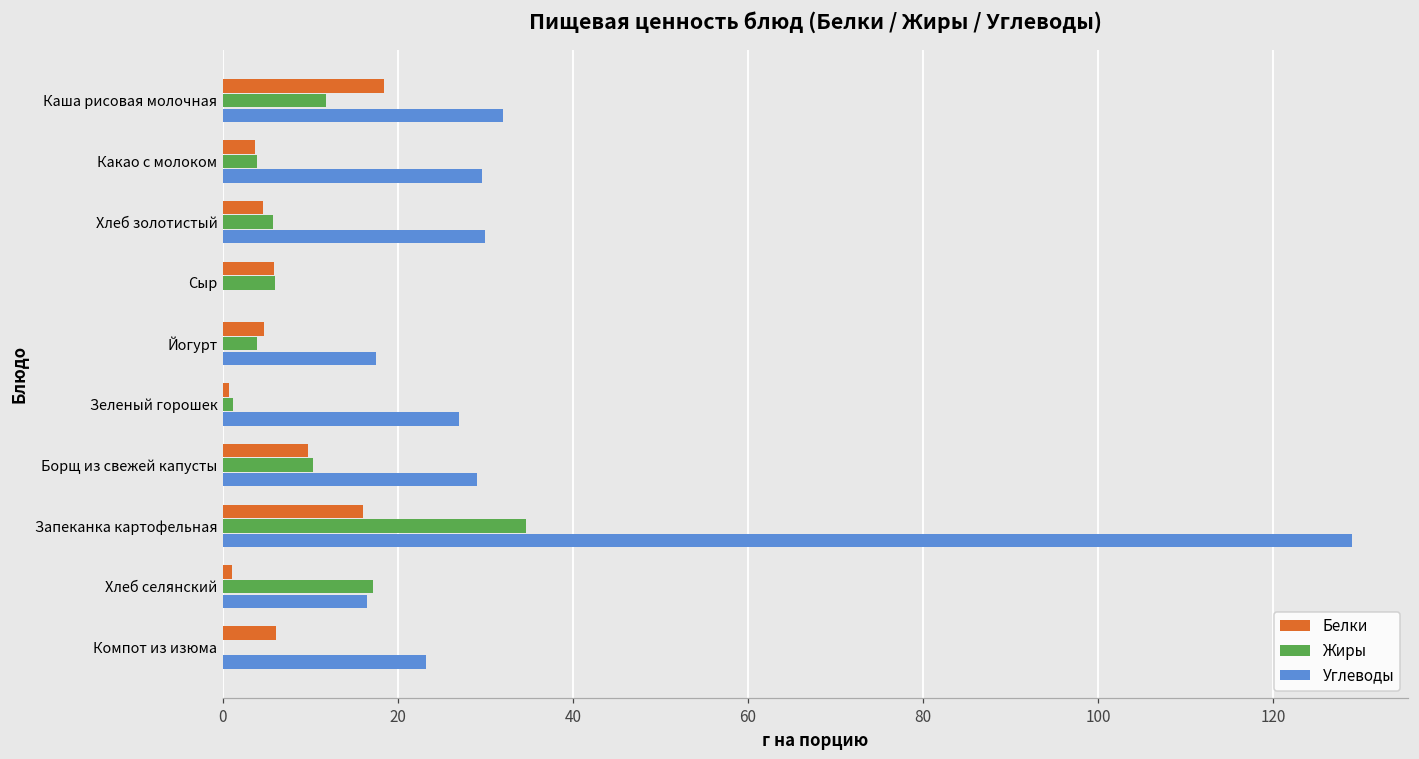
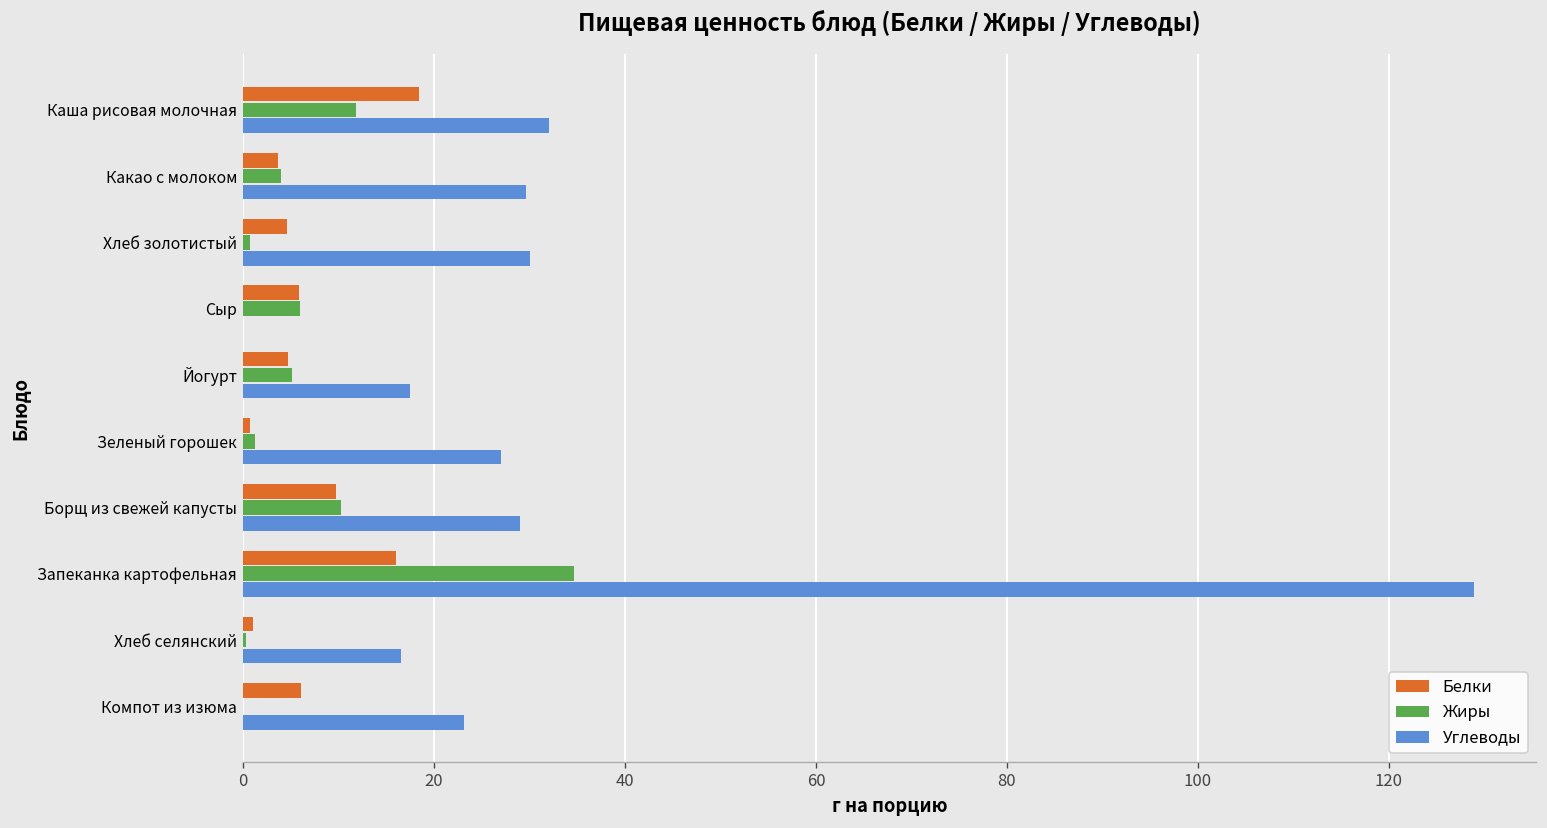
Жиры, Хлеб золотистый: 6 -> 1
Жиры, Йогурт: 4 -> 5
Жиры, Хлеб селянский: 17 -> 0
